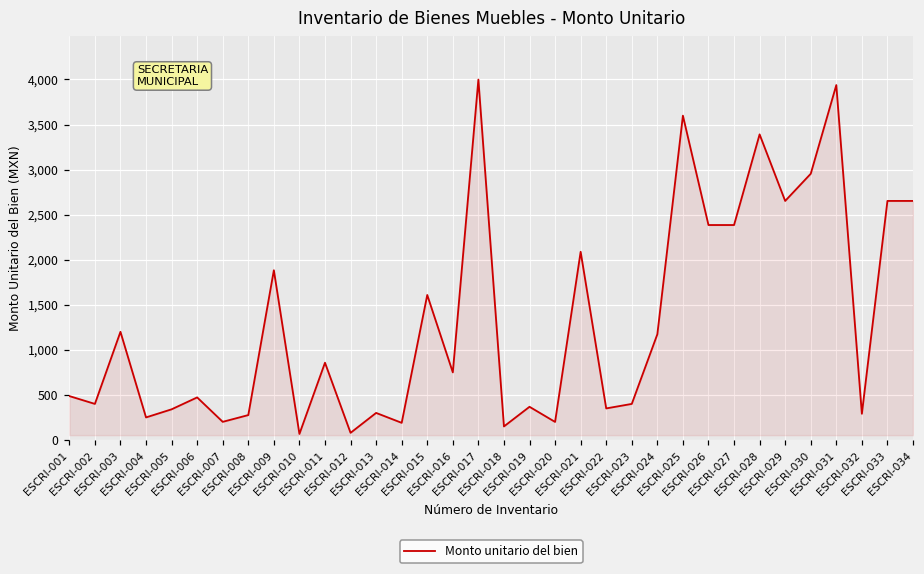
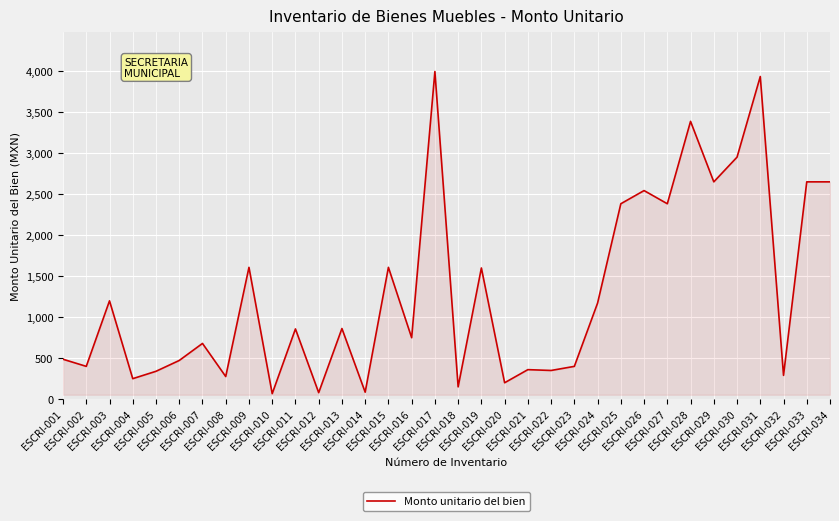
ESCRI-007: 200 -> 700
ESCRI-009: 1,900 -> 1,600
ESCRI-013: 300 -> 900
ESCRI-014: 200 -> 100
ESCRI-019: 400 -> 1,600
ESCRI-021: 2,100 -> 400
ESCRI-025: 3,600 -> 2,400
ESCRI-026: 2,400 -> 2,500
